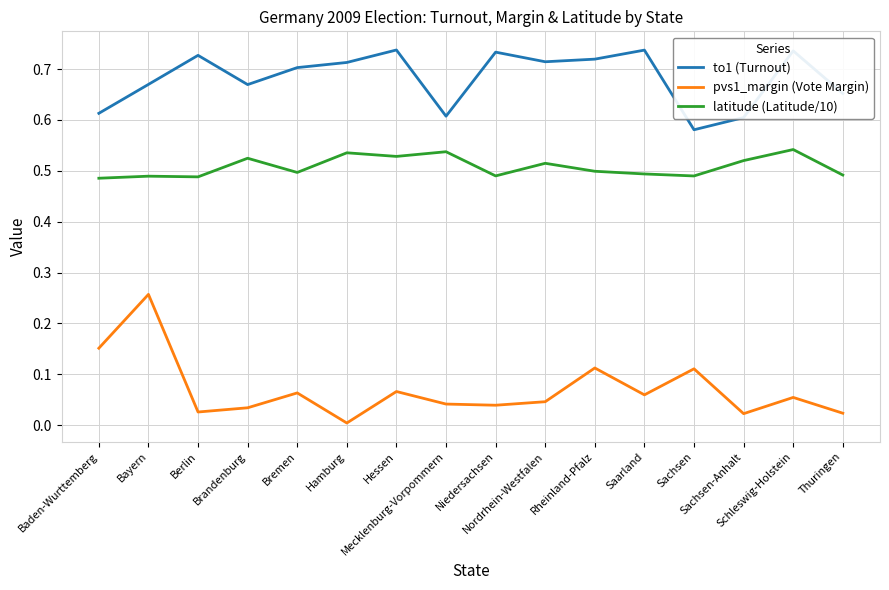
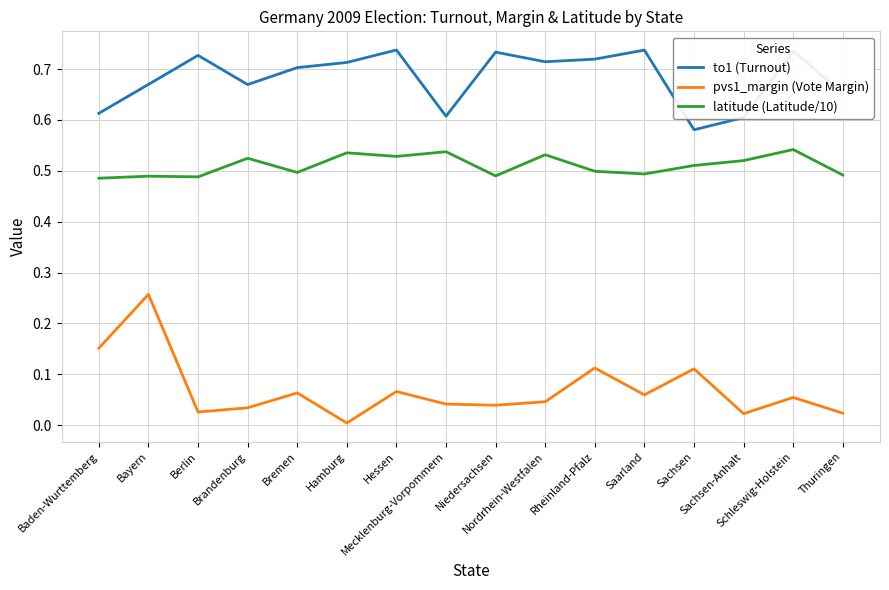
latitude (Latitude/10), Nordrhein-Westfalen: 0.51 -> 0.53
latitude (Latitude/10), Sachsen: 0.49 -> 0.51
